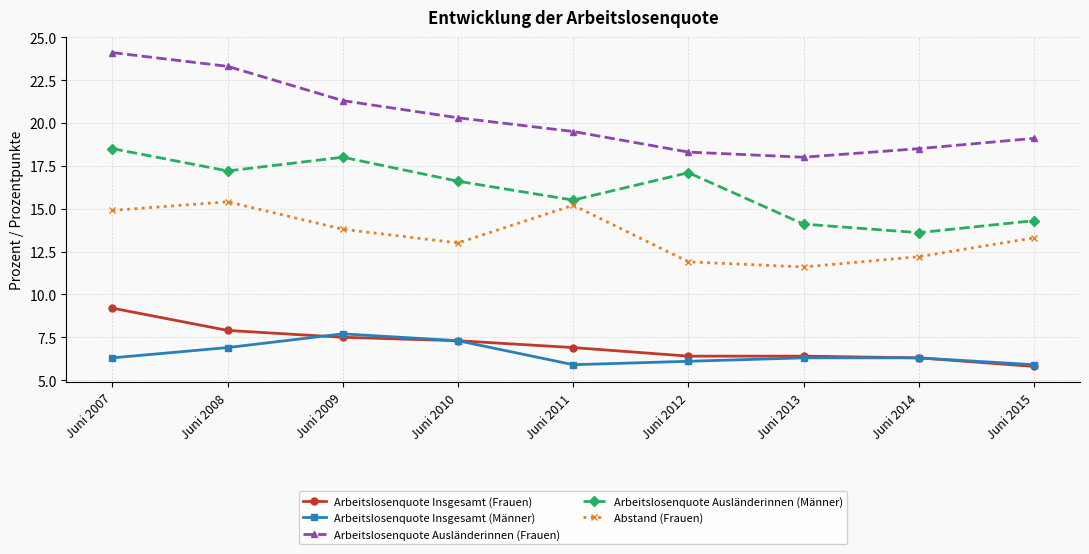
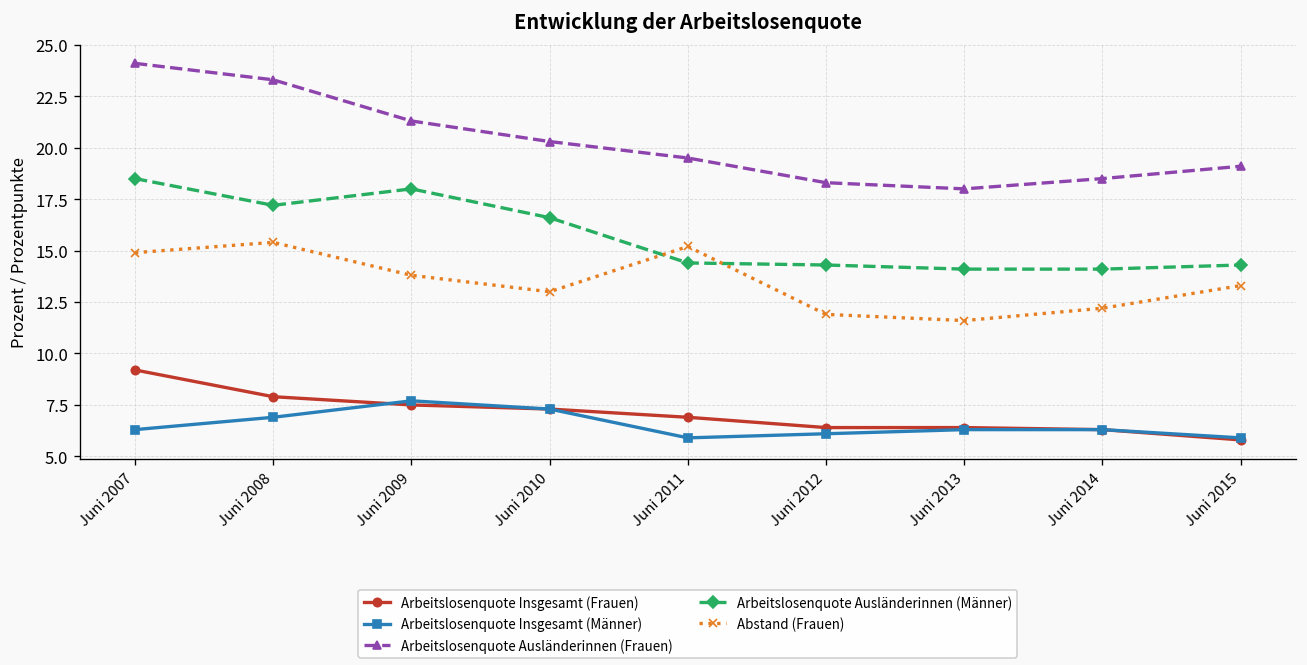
Arbeitslosenquote Ausländerinnen (Männer), Juni 2011: 15.5 -> 14.4
Arbeitslosenquote Ausländerinnen (Männer), Juni 2012: 17.1 -> 14.3
Arbeitslosenquote Ausländerinnen (Männer), Juni 2014: 13.6 -> 14.1
